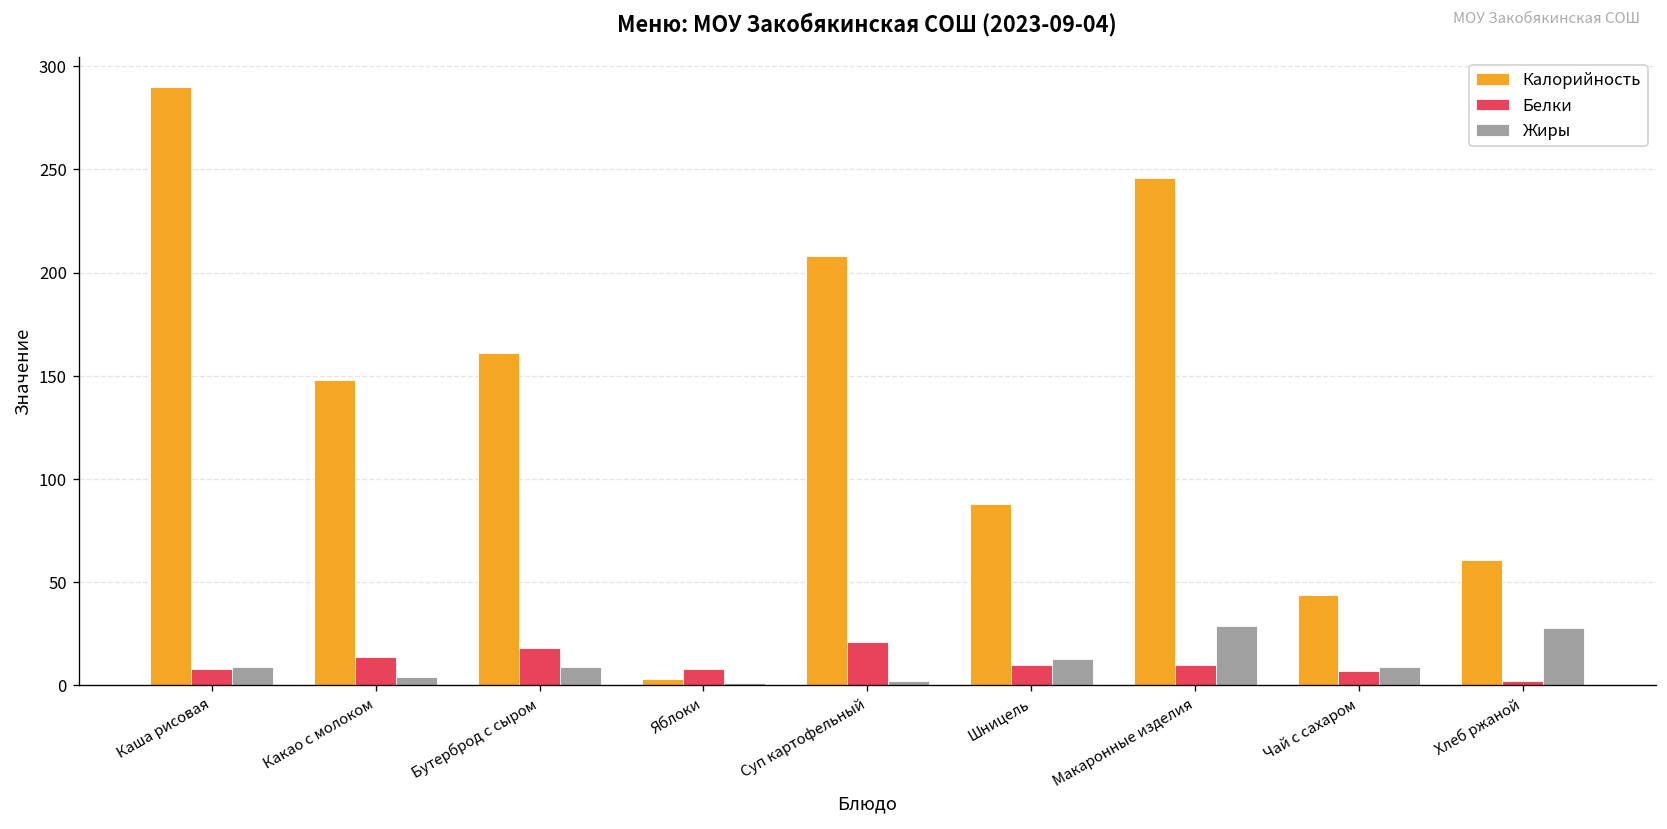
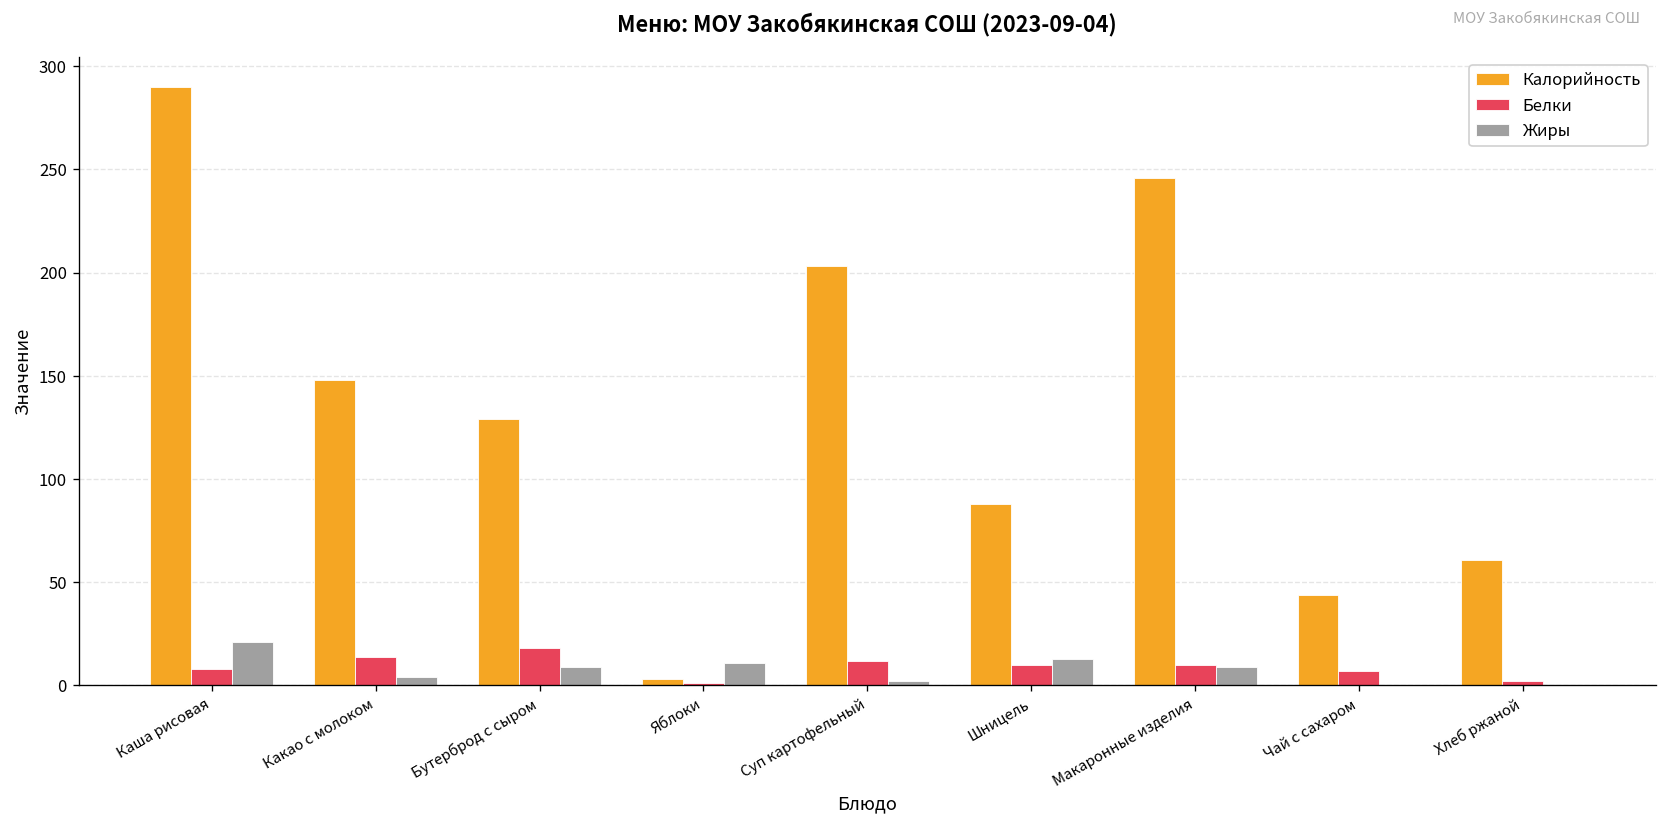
Жиры, Каша рисовая: 9 -> 21
Калорийность, Бутерброд с сыром: 161 -> 129
Белки, Яблоки: 8 -> 1
Жиры, Яблоки: 1 -> 11
Калорийность, Суп картофельный: 208 -> 203
Белки, Суп картофельный: 21 -> 12
Жиры, Макаронные изделия: 29 -> 9
Жиры, Чай с сахаром: 9 -> 0
Жиры, Хлеб ржаной: 28 -> 0
